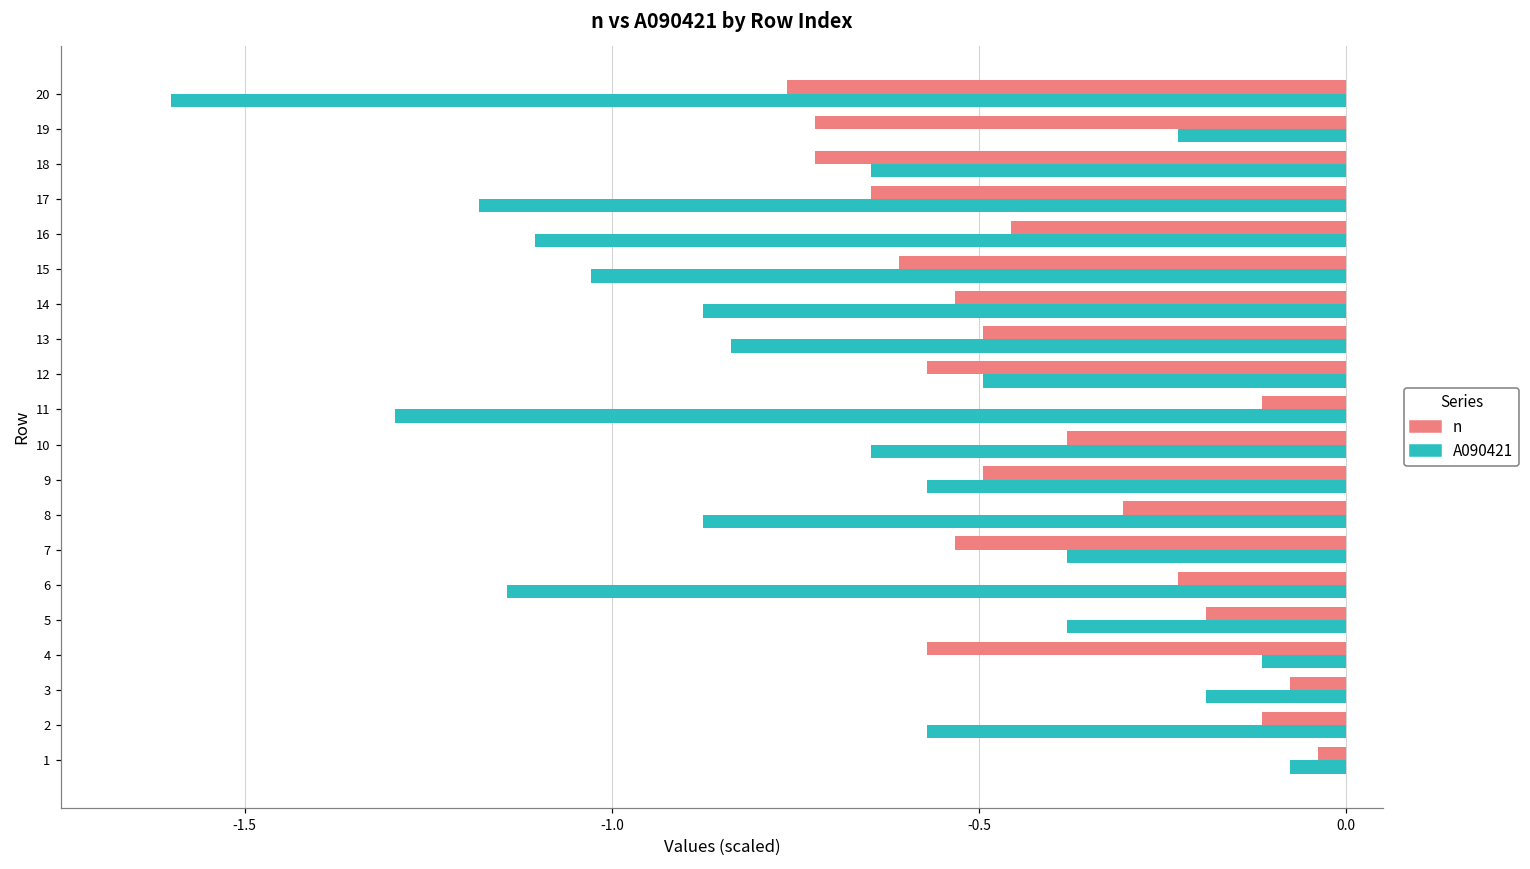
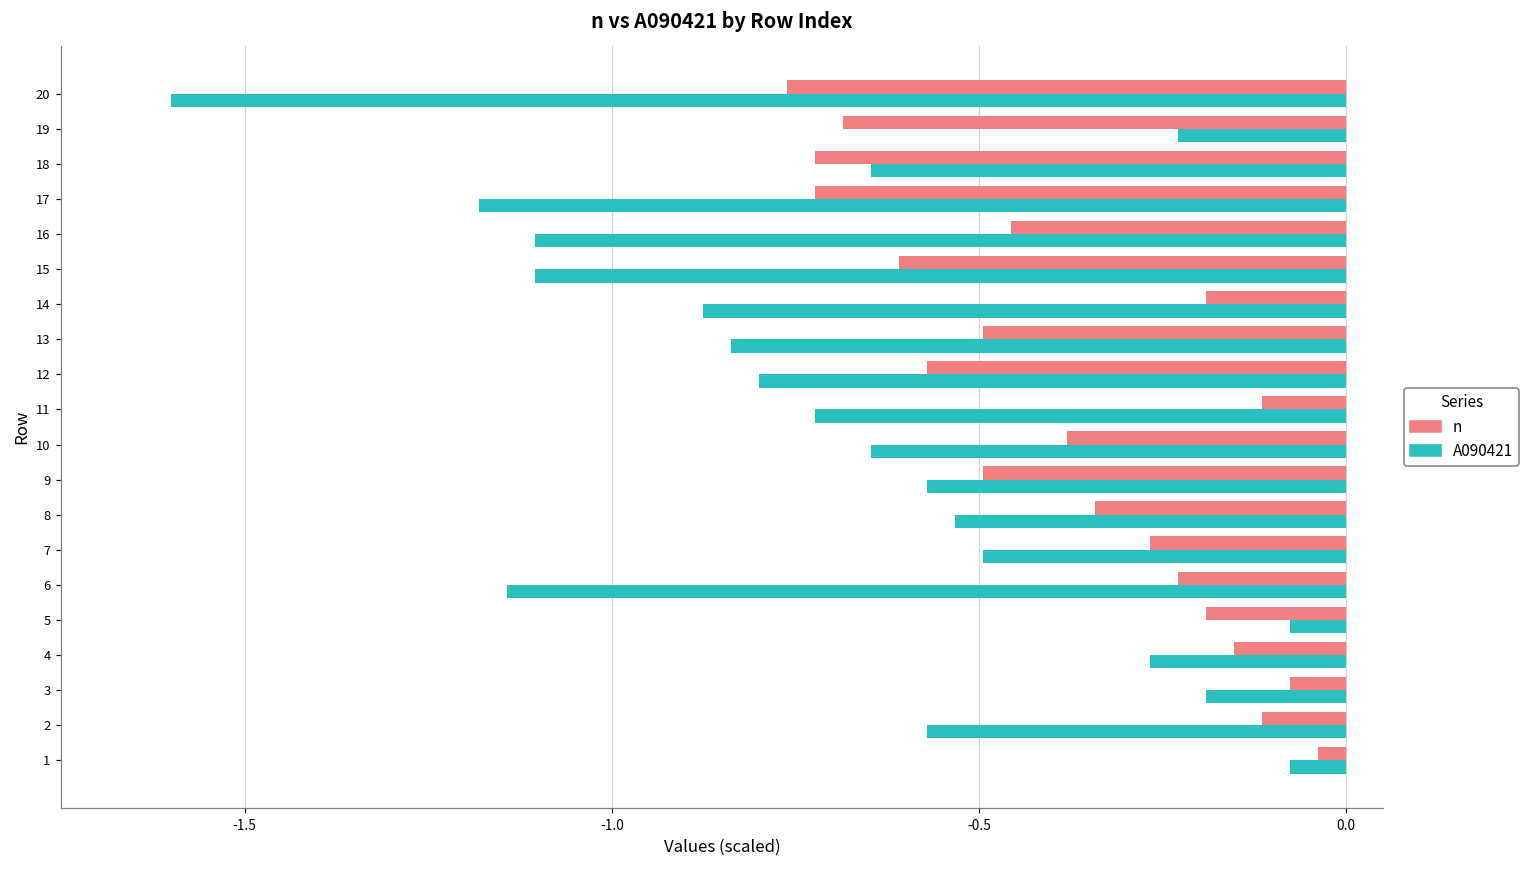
n, 19: -0.72 -> -0.69
n, 17: -0.65 -> -0.72
A090421, 15: -1.03 -> -1.10
n, 14: -0.53 -> -0.19
A090421, 12: -0.50 -> -0.80
A090421, 11: -1.30 -> -0.72
n, 8: -0.30 -> -0.34
A090421, 8: -0.88 -> -0.53
n, 7: -0.53 -> -0.27
A090421, 7: -0.38 -> -0.50
A090421, 5: -0.38 -> -0.08
n, 4: -0.57 -> -0.15
A090421, 4: -0.11 -> -0.27
